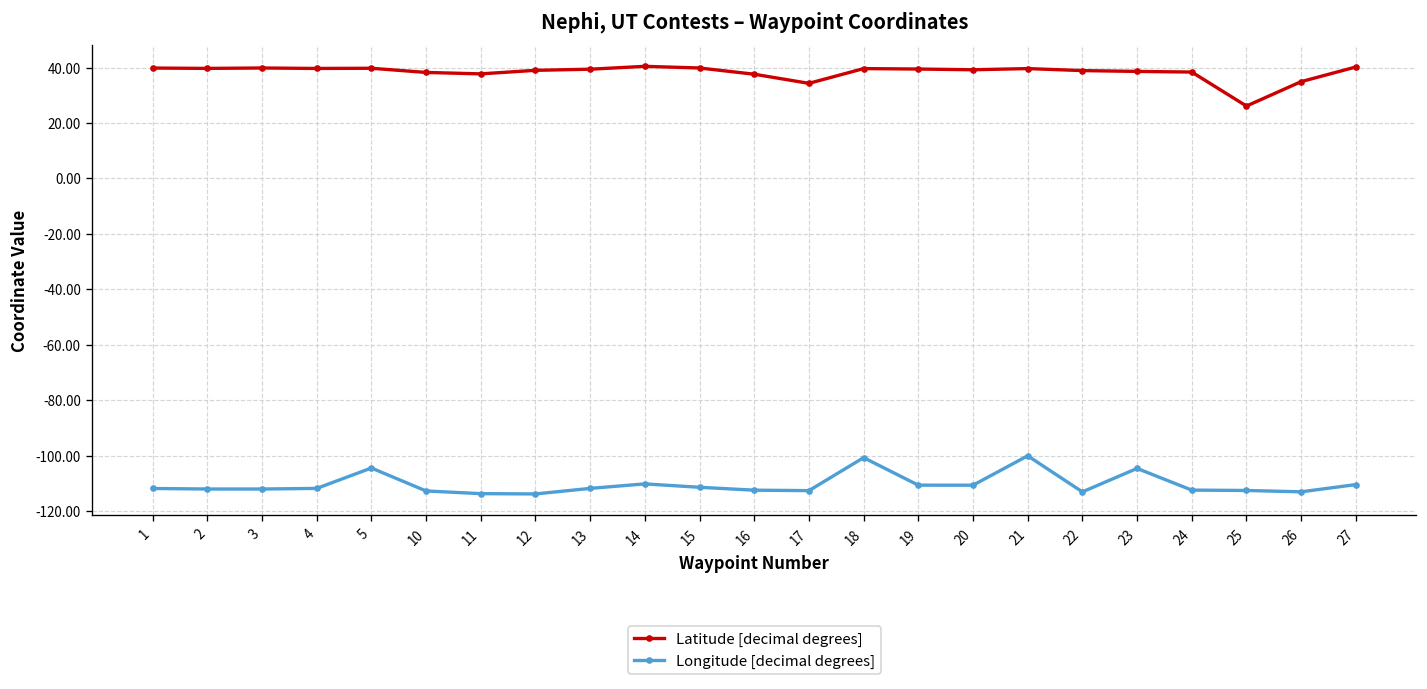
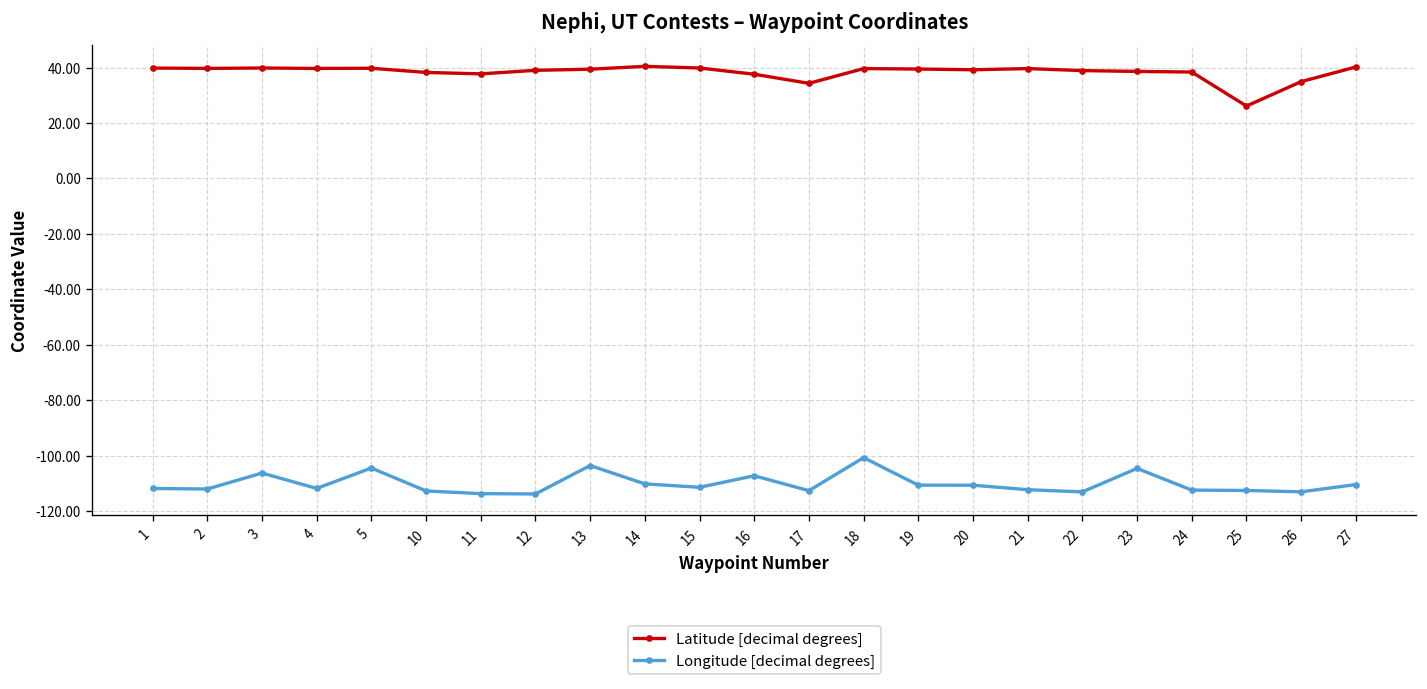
Longitude [decimal degrees], 3: -112 -> -106
Longitude [decimal degrees], 13: -112 -> -104
Longitude [decimal degrees], 16: -112 -> -107
Longitude [decimal degrees], 21: -100 -> -112
